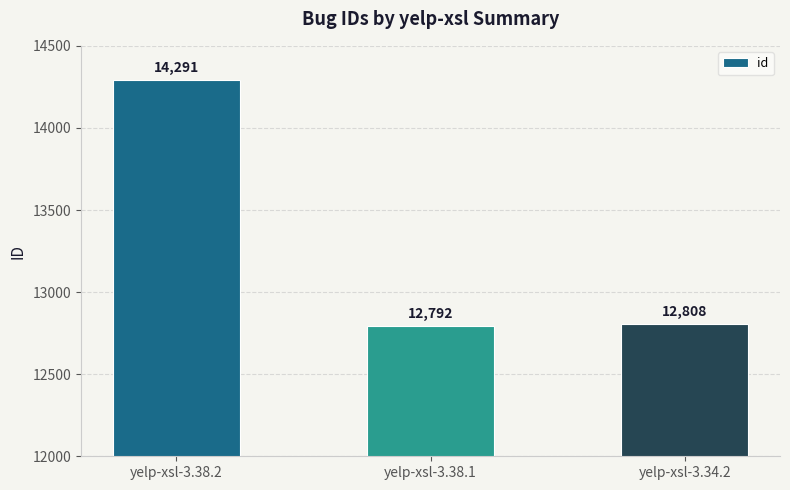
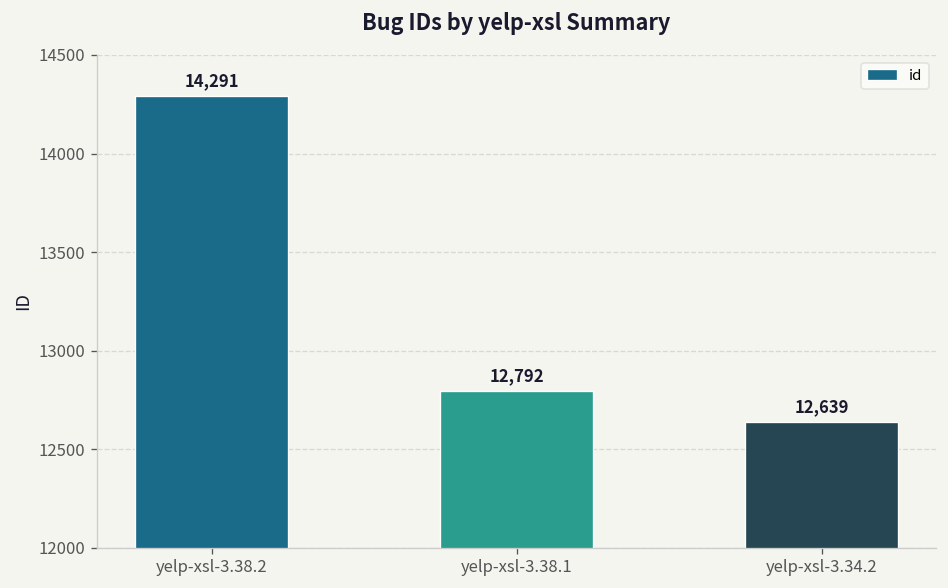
yelp-xsl-3.34.2: 12,808 -> 12,639
